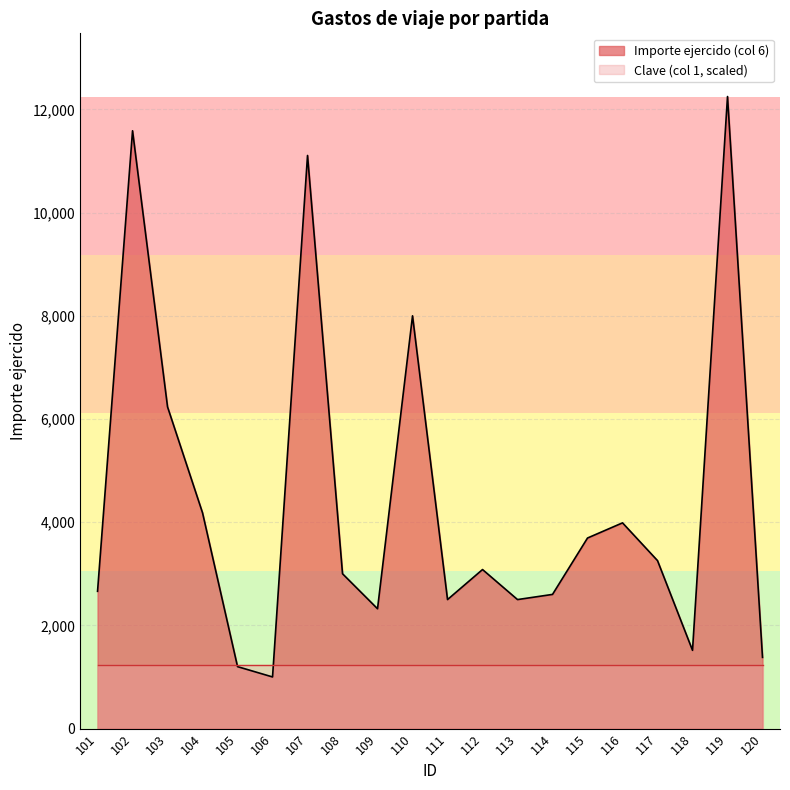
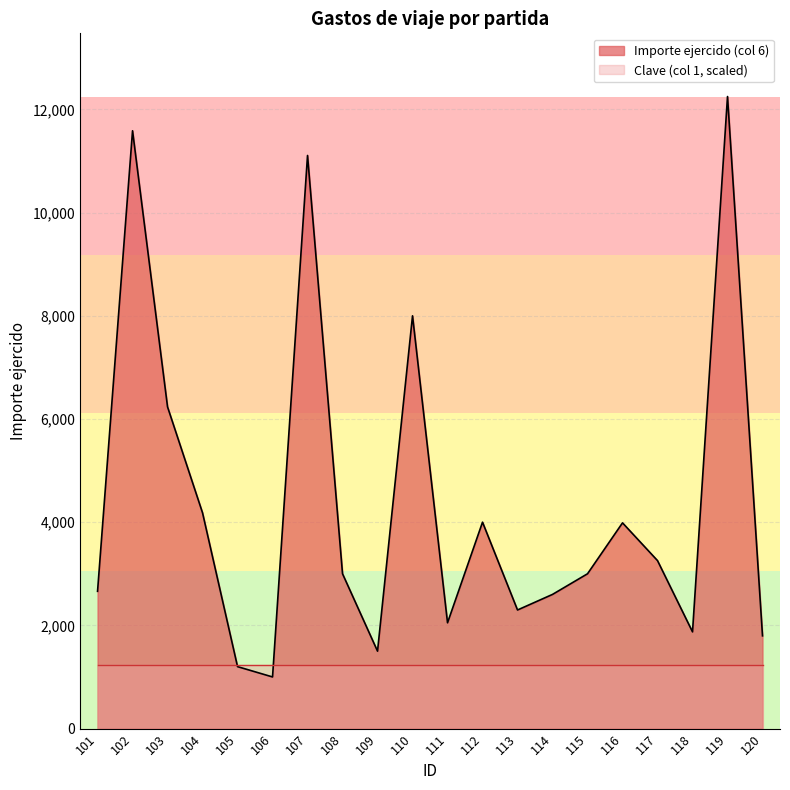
Importe ejercido (col 6), 109: 2,300 -> 1,500
Importe ejercido (col 6), 111: 2,500 -> 2,100
Importe ejercido (col 6), 112: 3,100 -> 4,000
Importe ejercido (col 6), 113: 2,500 -> 2,300
Importe ejercido (col 6), 115: 3,700 -> 3,000
Importe ejercido (col 6), 118: 1,500 -> 1,900
Importe ejercido (col 6), 120: 1,400 -> 1,800
